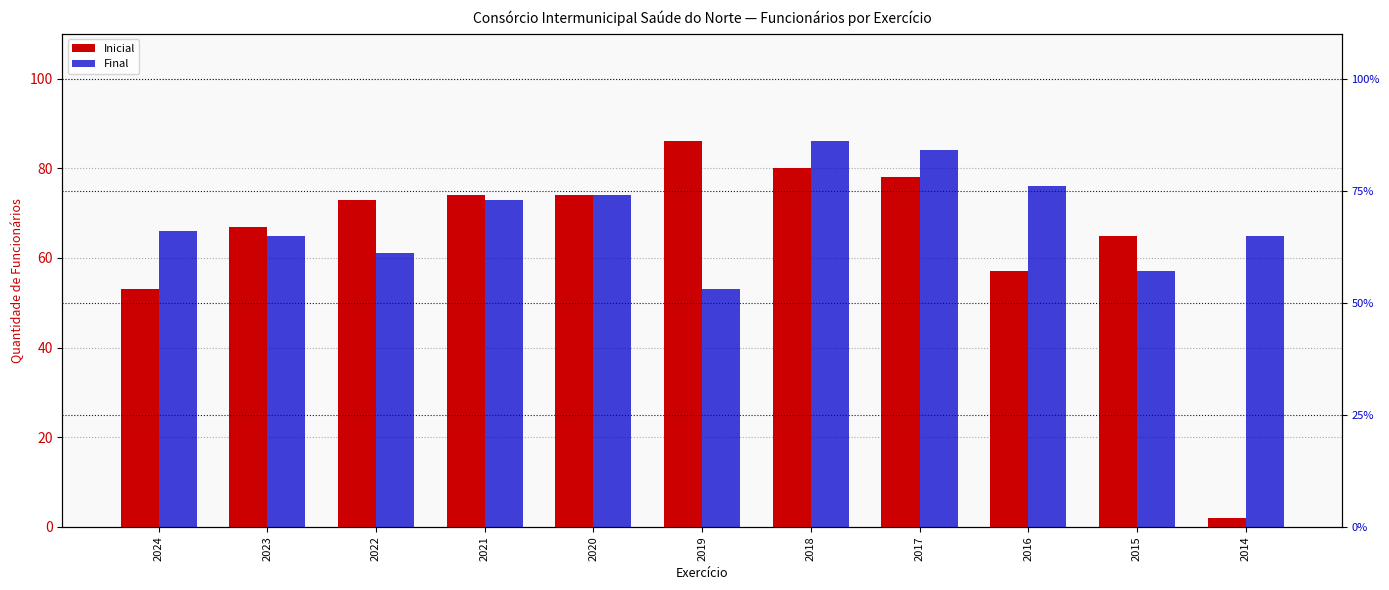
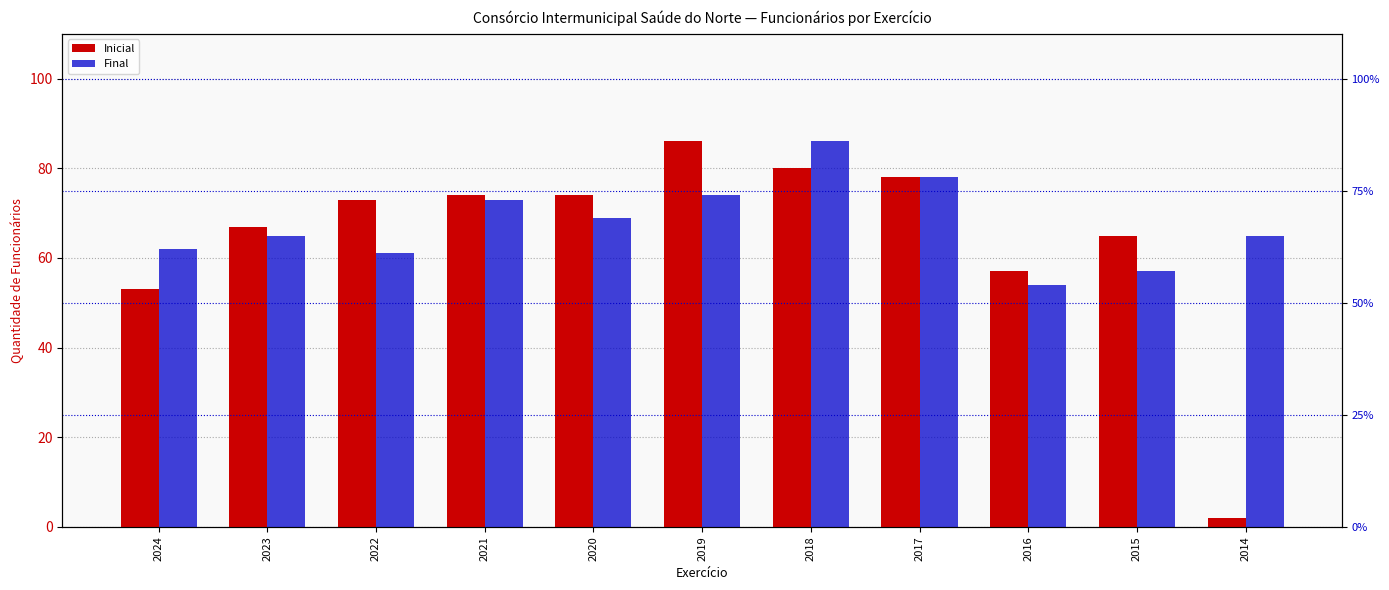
Final, 2024: 66 -> 62
Final, 2020: 74 -> 69
Final, 2019: 53 -> 74
Final, 2017: 84 -> 78
Final, 2016: 76 -> 54
